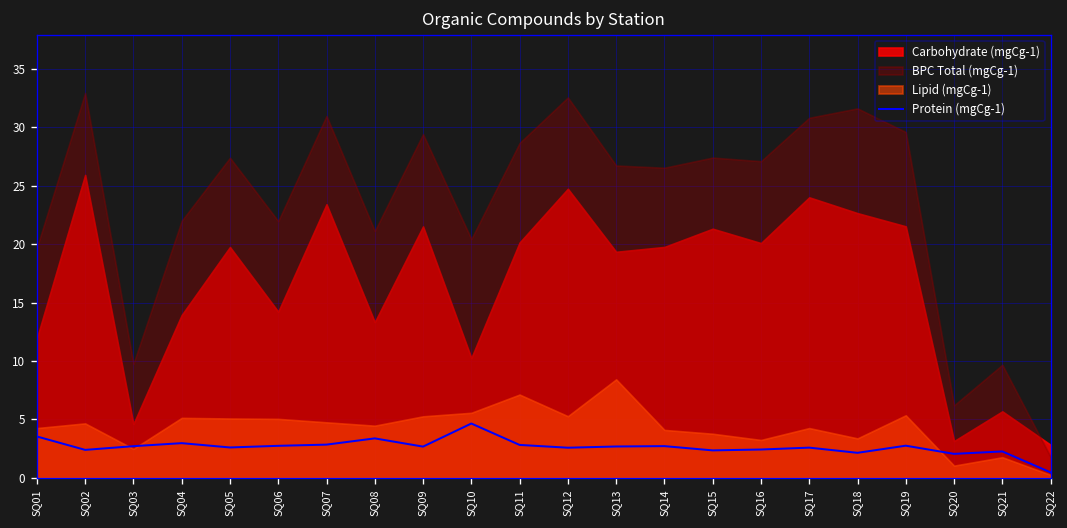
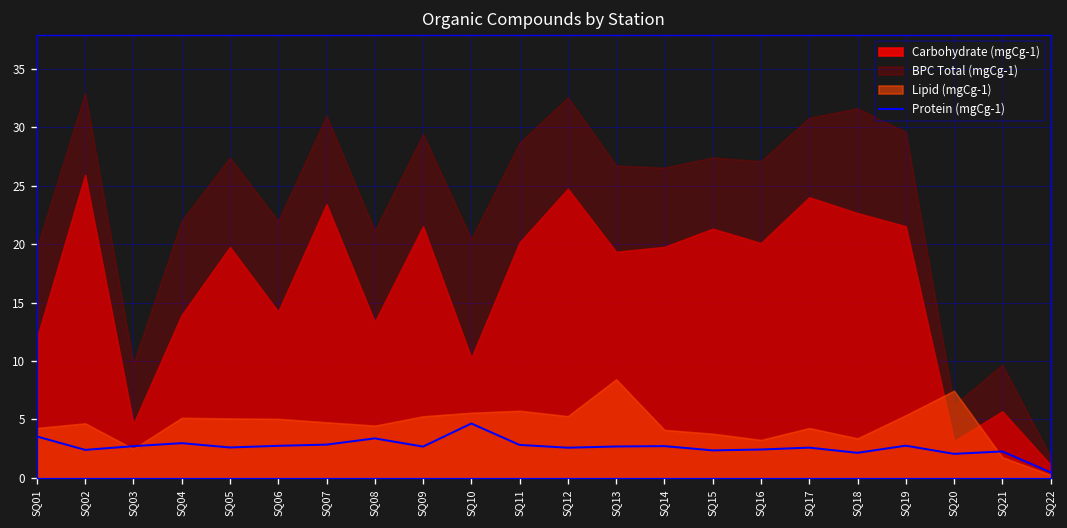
Lipid (mgCg-1), SQ11: 7 -> 6
Lipid (mgCg-1), SQ20: 1 -> 7
Carbohydrate (mgCg-1), SQ22: 3 -> 1
